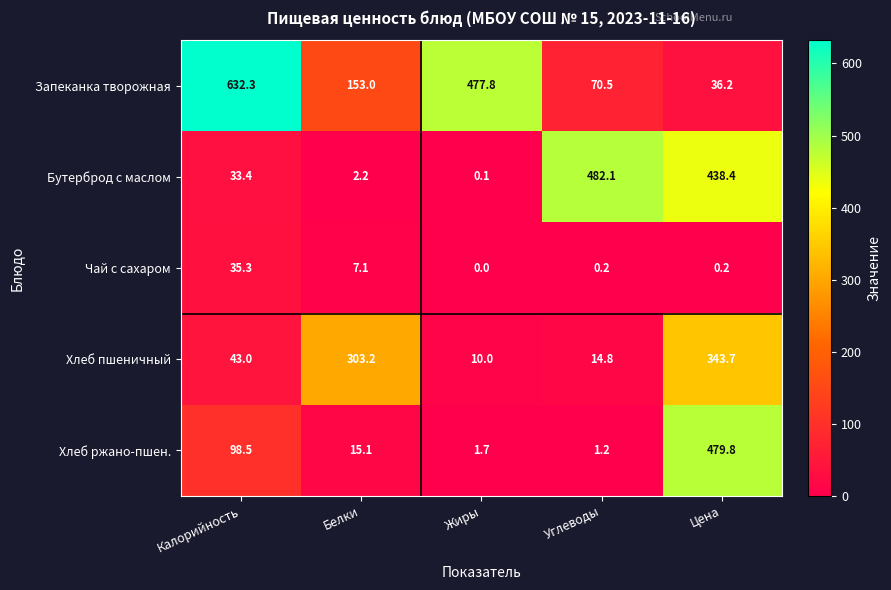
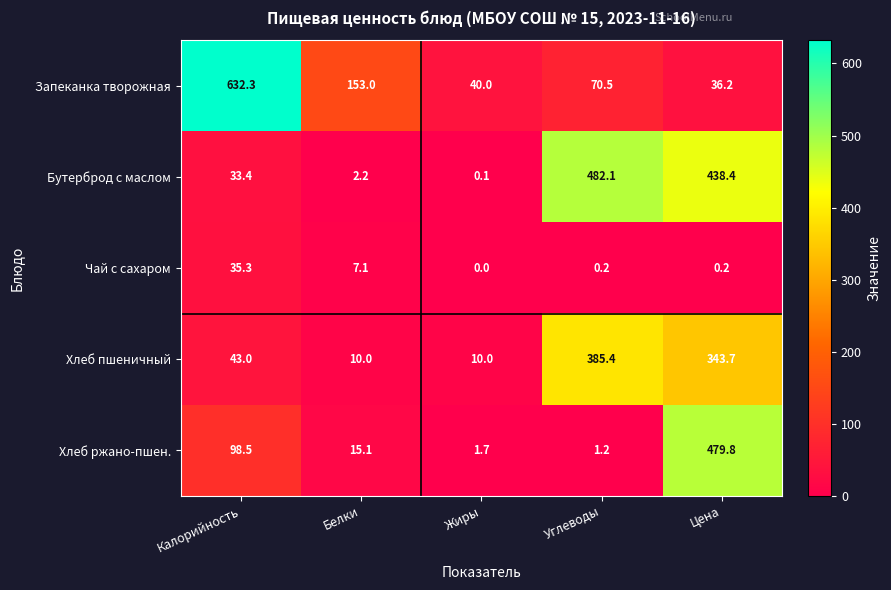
Запеканка творожная, Жиры: 477.8 -> 40.0
Хлеб пшеничный, Белки: 303.2 -> 10.0
Хлеб пшеничный, Углеводы: 14.8 -> 385.4
